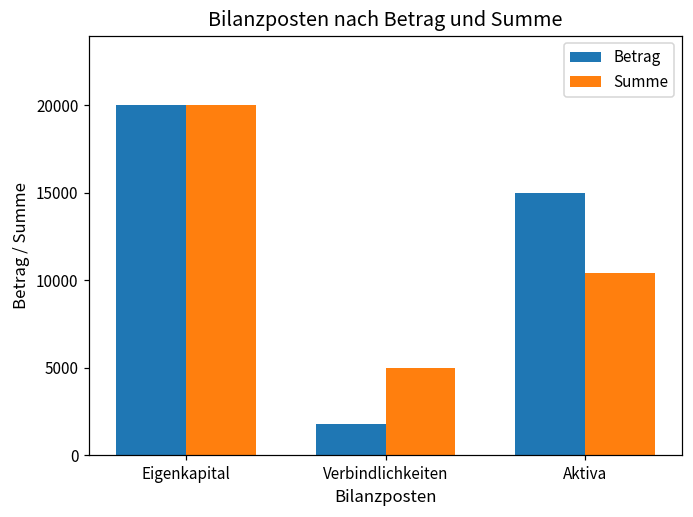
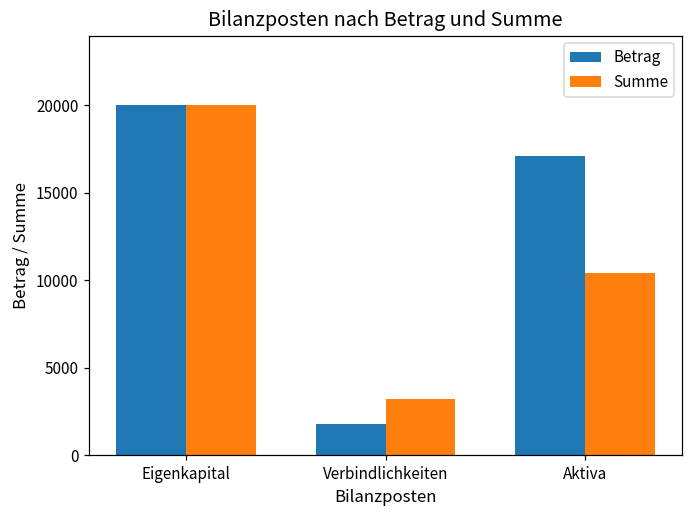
Summe, Verbindlichkeiten: 5000 -> 3200
Betrag, Aktiva: 15000 -> 17100
